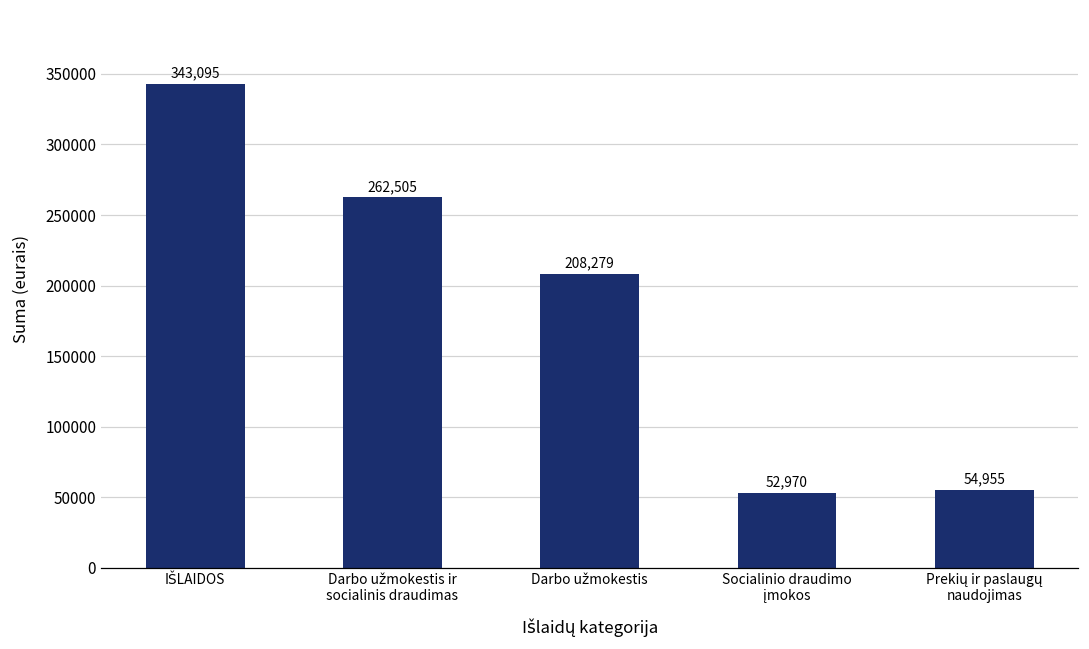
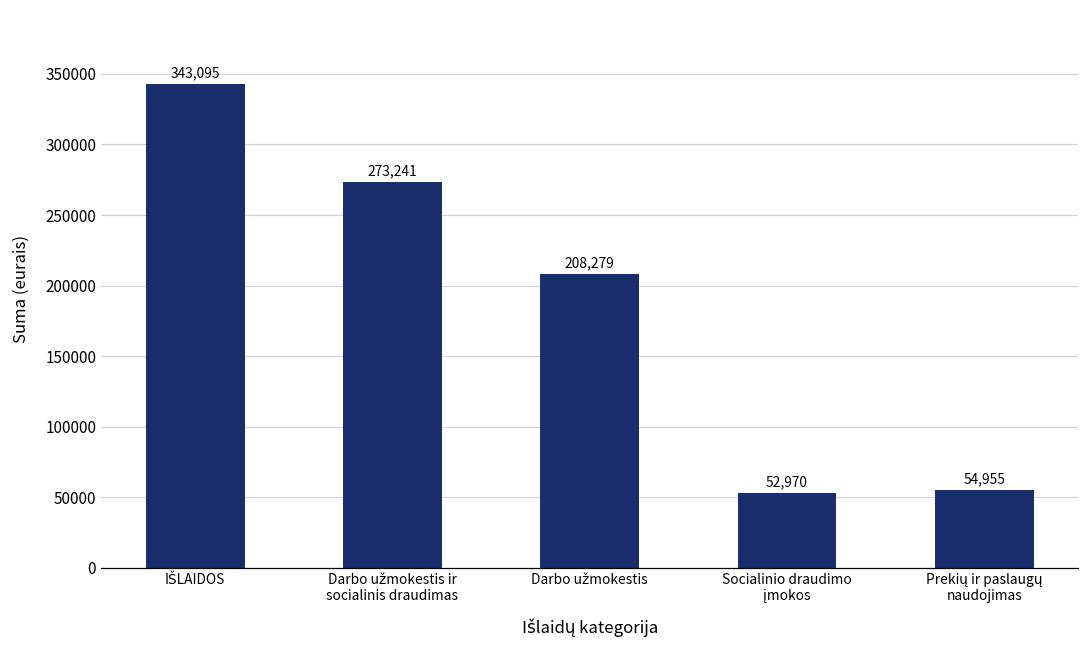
Darbo užmokestis ir socialinis draudimas: 262,505 -> 273,241
